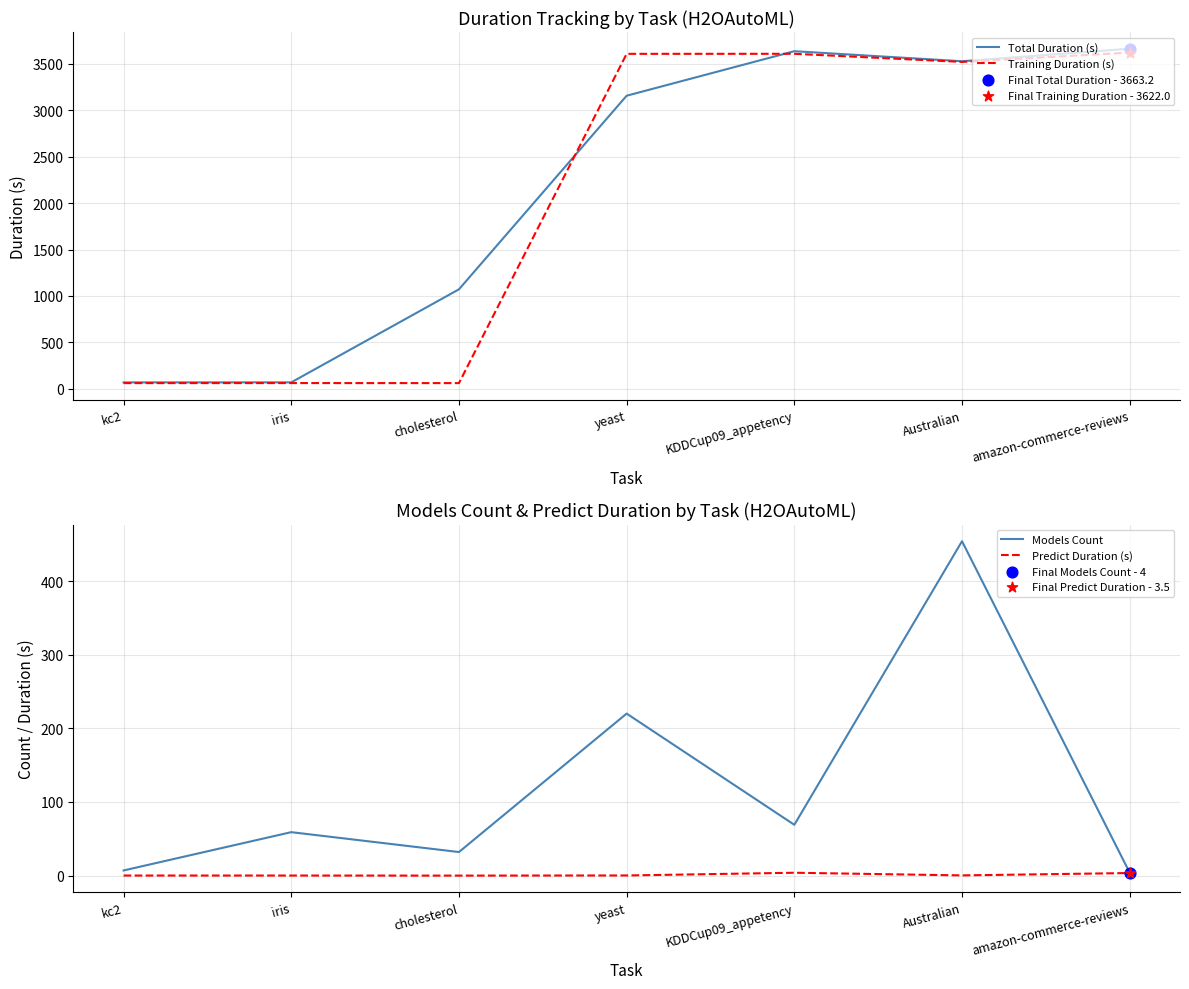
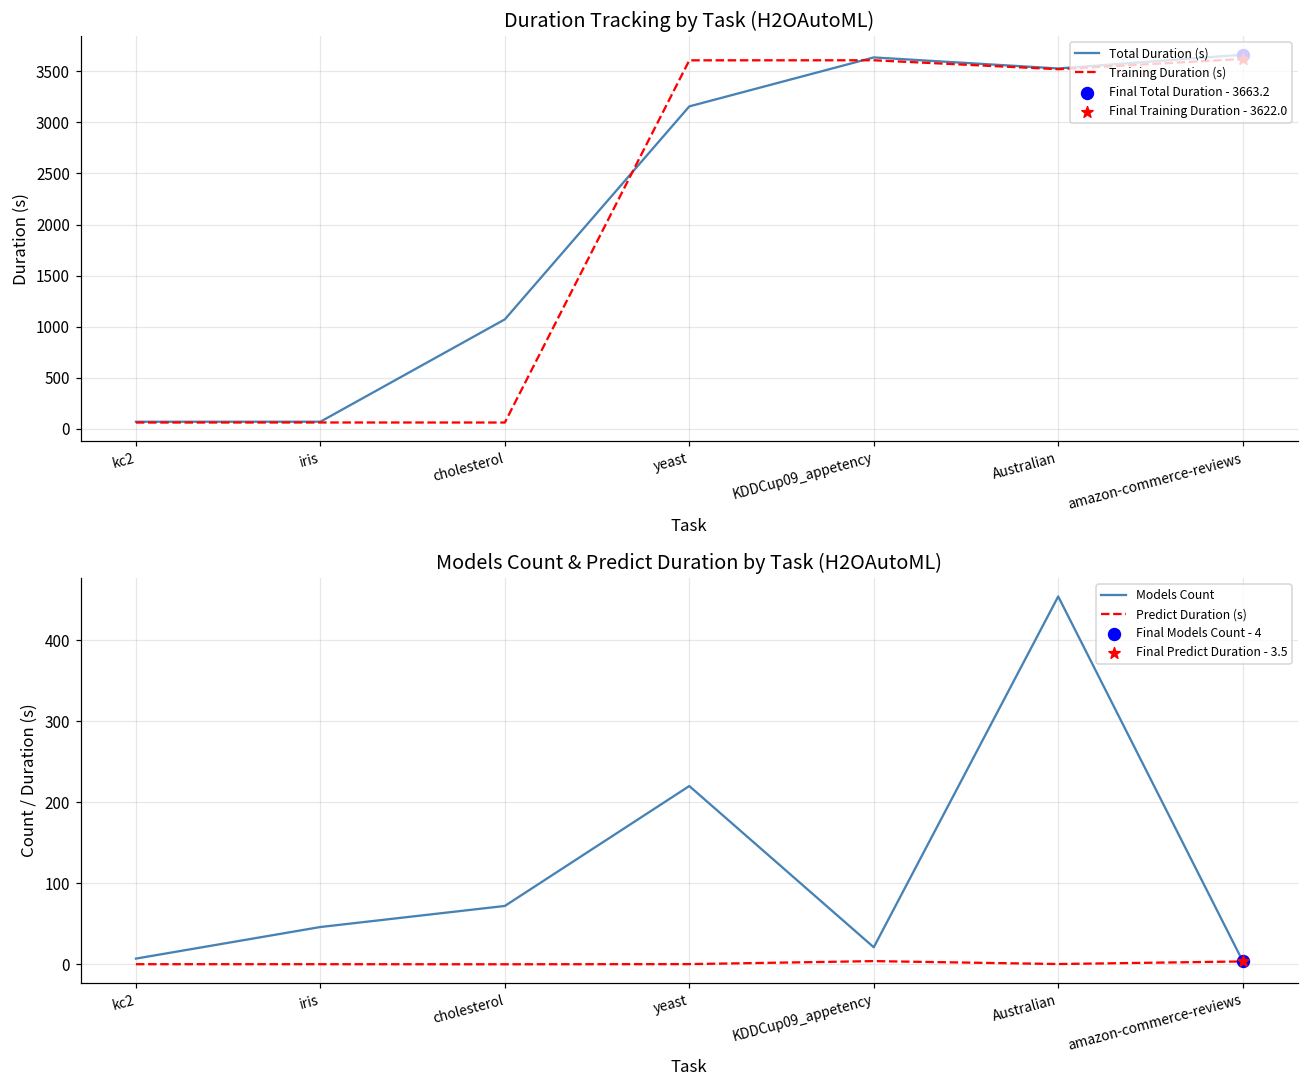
Models Count & Predict Duration by Task (H2OAutoML), Models Count, iris: 60 -> 50
Models Count & Predict Duration by Task (H2OAutoML), Models Count, cholesterol: 30 -> 70
Models Count & Predict Duration by Task (H2OAutoML), Models Count, KDDCup09_appetency: 70 -> 20
